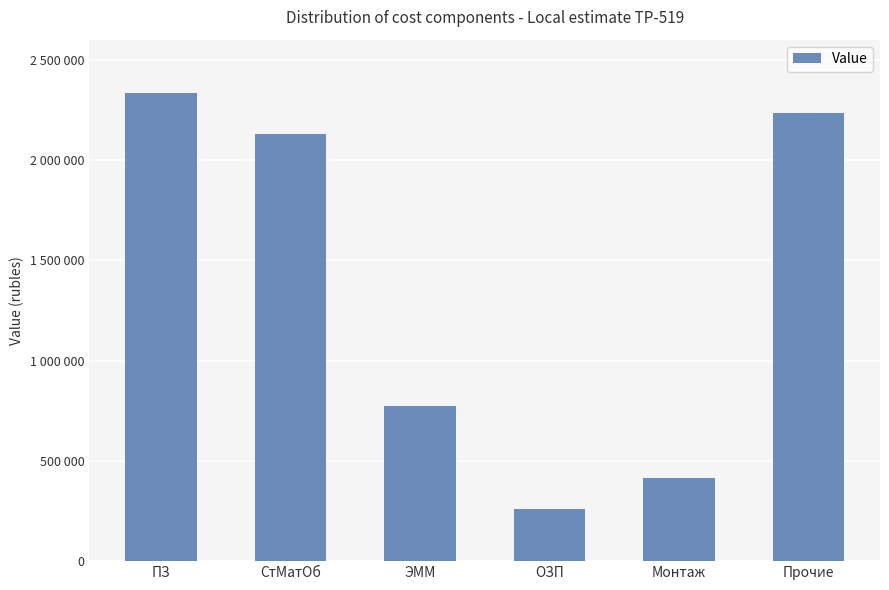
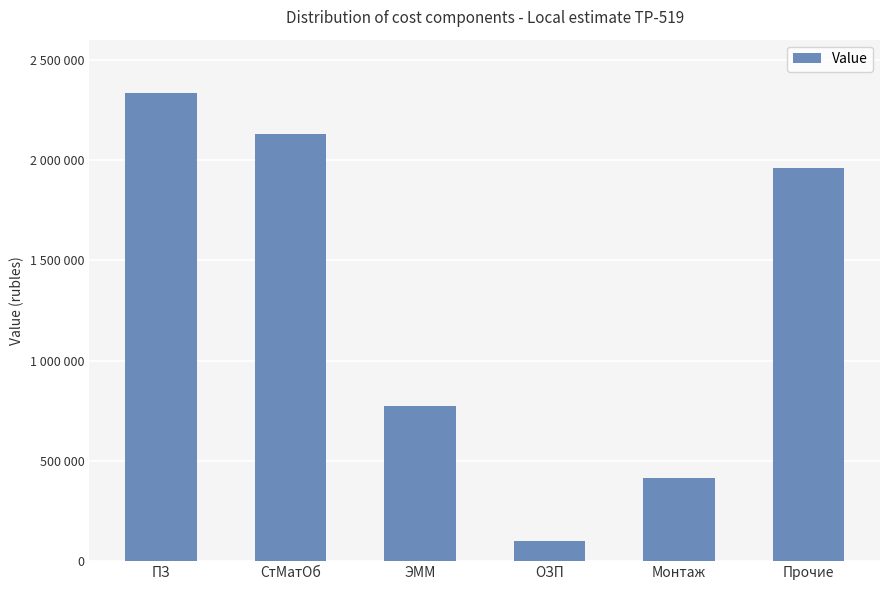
ОЗП: 260000 -> 100000
Прочие: 2230000 -> 1960000
